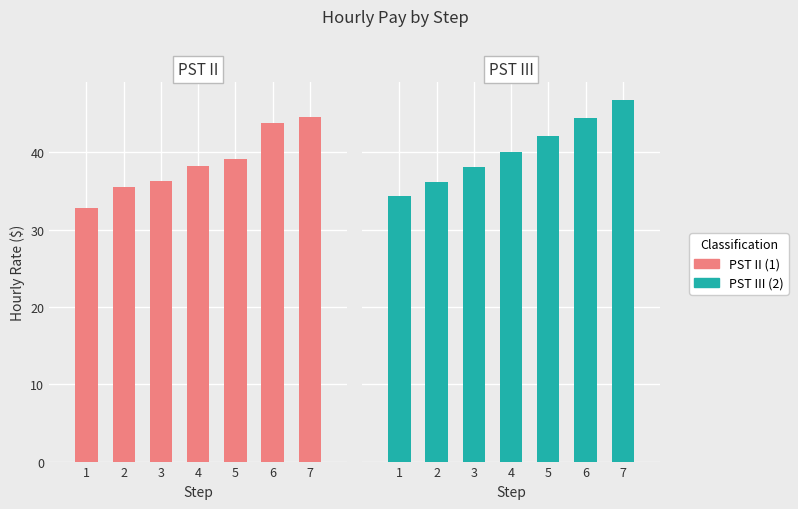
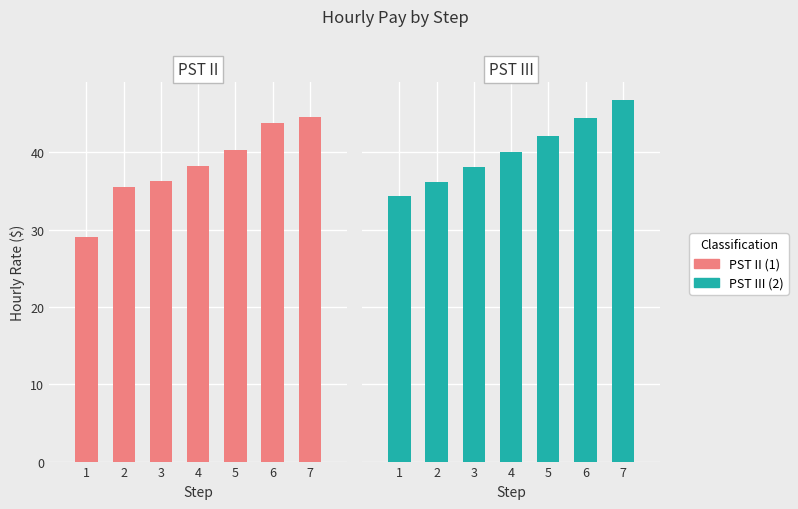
PST II, 1: 33 -> 29
PST II, 5: 39 -> 40
